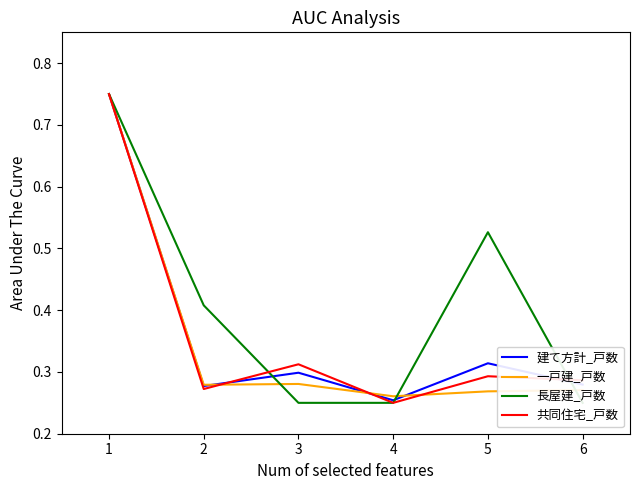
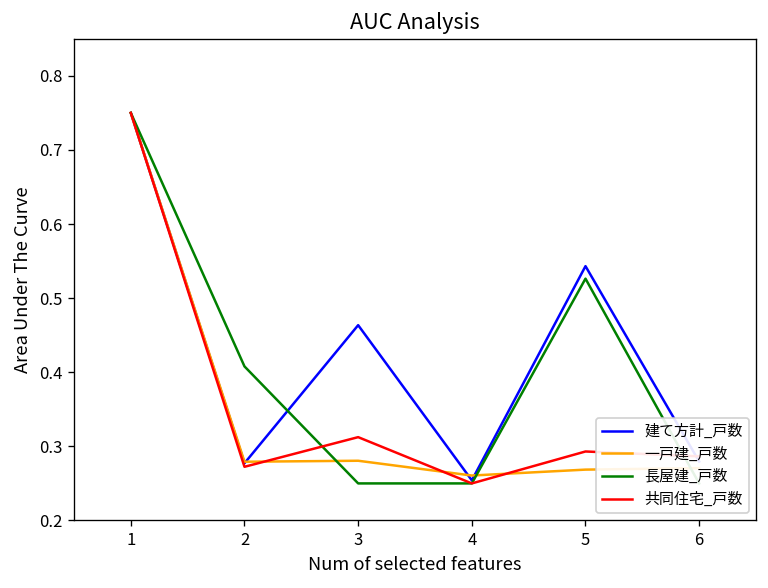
建て方計_戸数, 3: 0.30 -> 0.46
建て方計_戸数, 5: 0.31 -> 0.54
